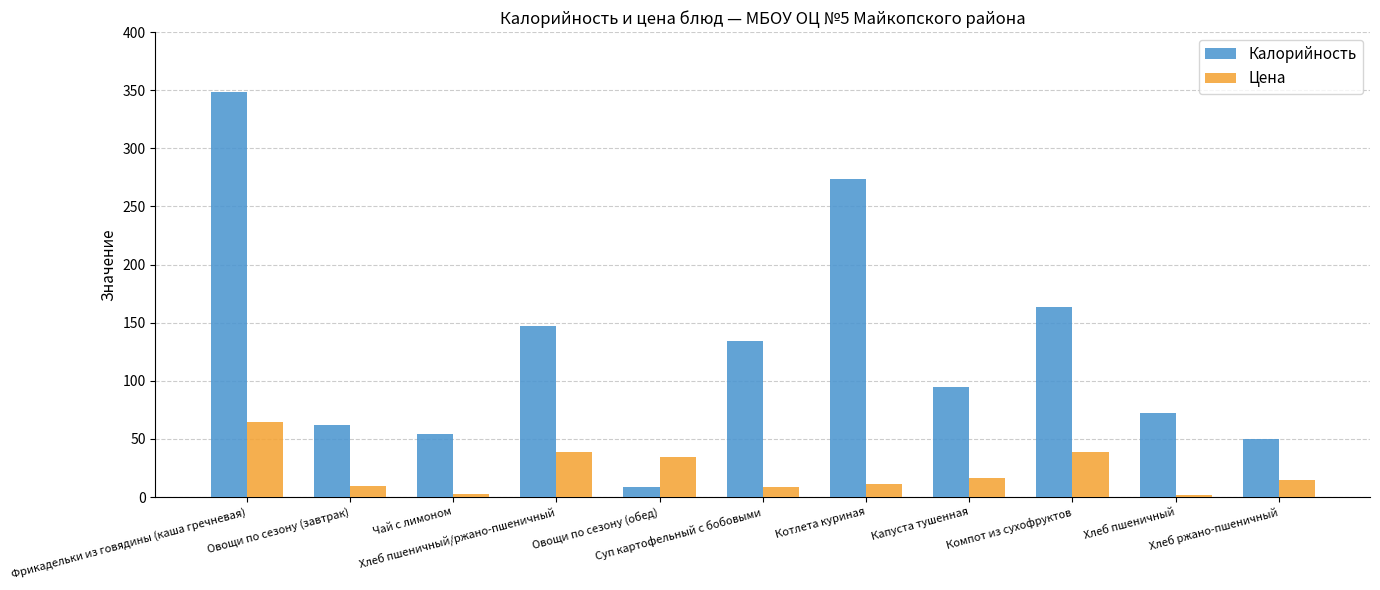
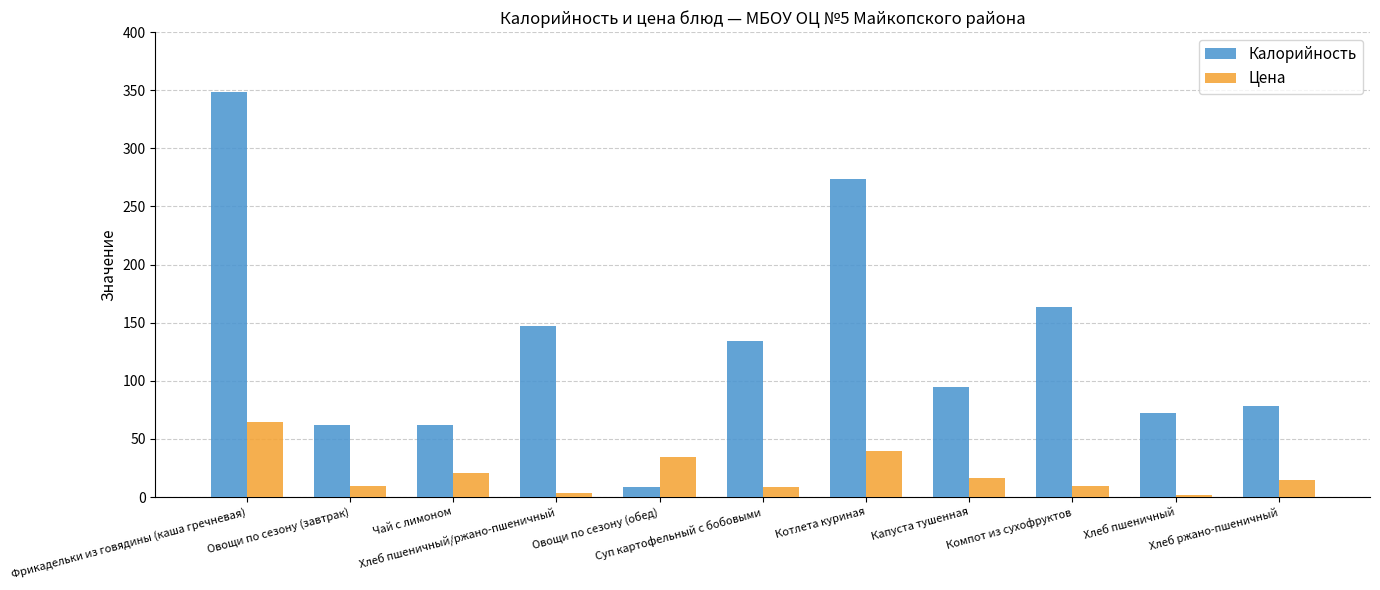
Калорийность, Чай с лимоном: 54 -> 62
Цена, Чай с лимоном: 3 -> 21
Цена, Хлеб пшеничный/ржано-пшеничный: 38 -> 4
Цена, Котлета куриная: 12 -> 39
Цена, Компот из сухофруктов: 38 -> 10
Калорийность, Хлеб ржано-пшеничный: 50 -> 78
